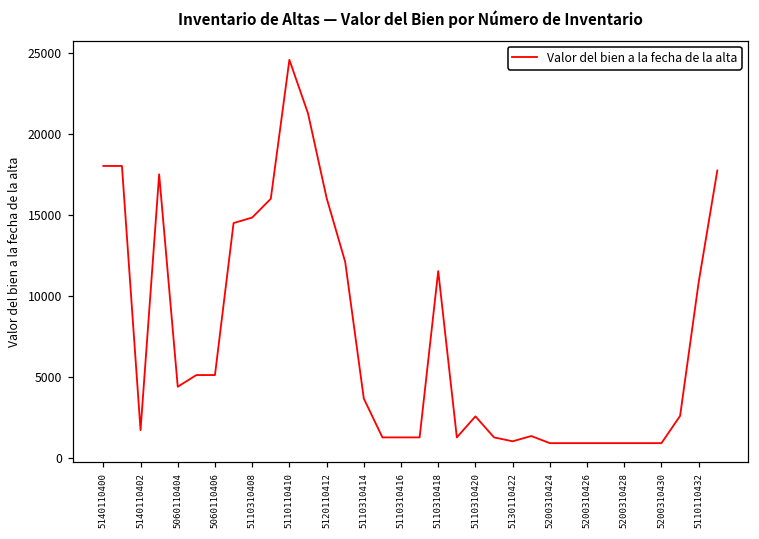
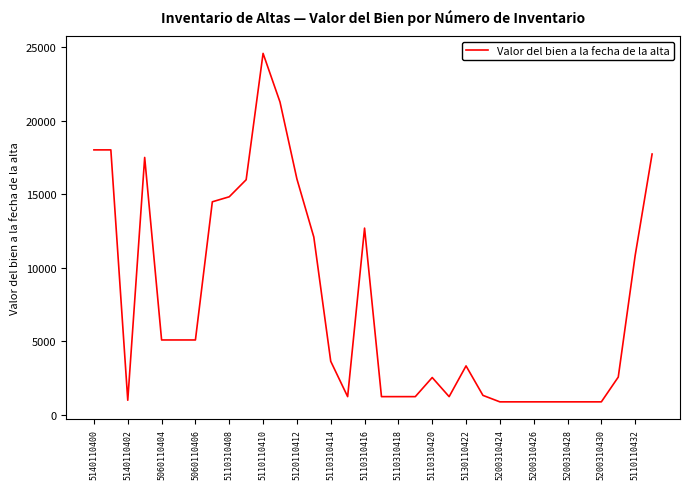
5140110402: 1700 -> 1000
5060110404: 4400 -> 5100
5110310416: 1300 -> 12700
5110310418: 11500 -> 1300
5130110422: 1000 -> 3300
